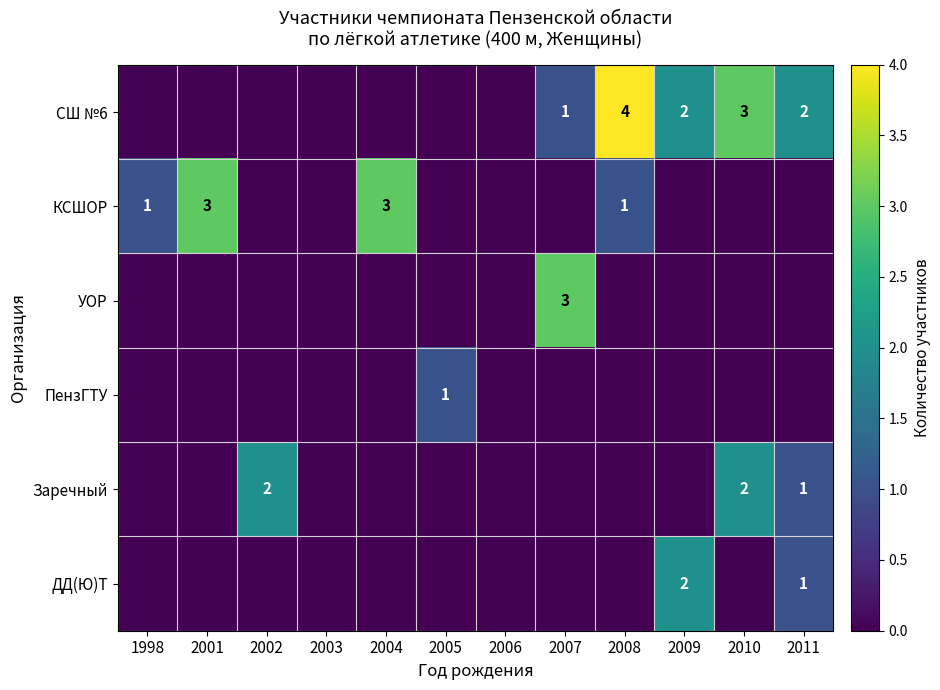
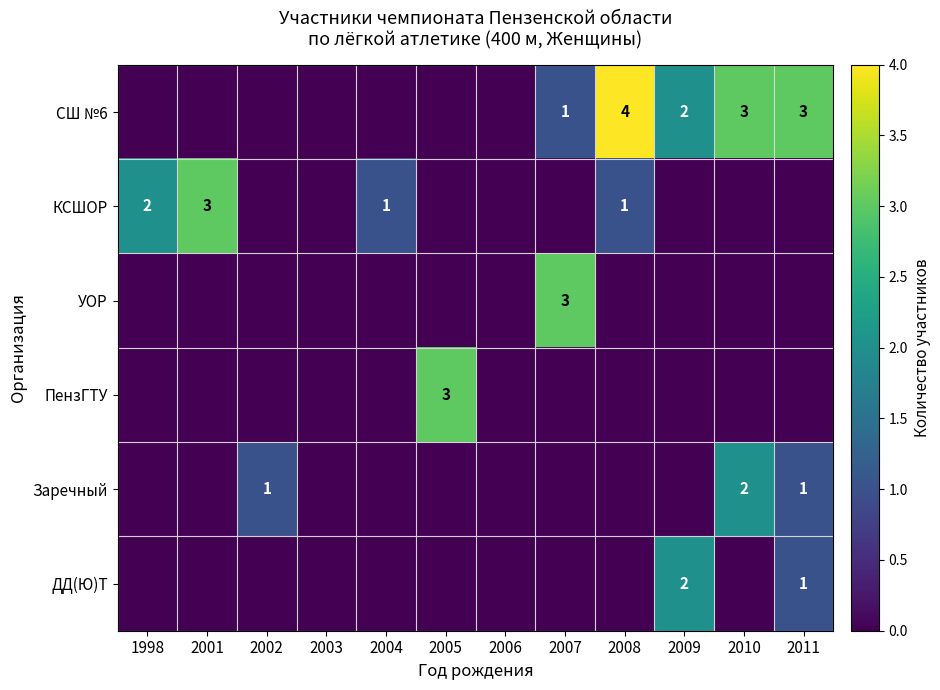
СШ №6, 2011: 2 -> 3
КСШОР, 1998: 1 -> 2
КСШОР, 2004: 3 -> 1
ПензГТУ, 2005: 1 -> 3
Заречный, 2002: 2 -> 1
